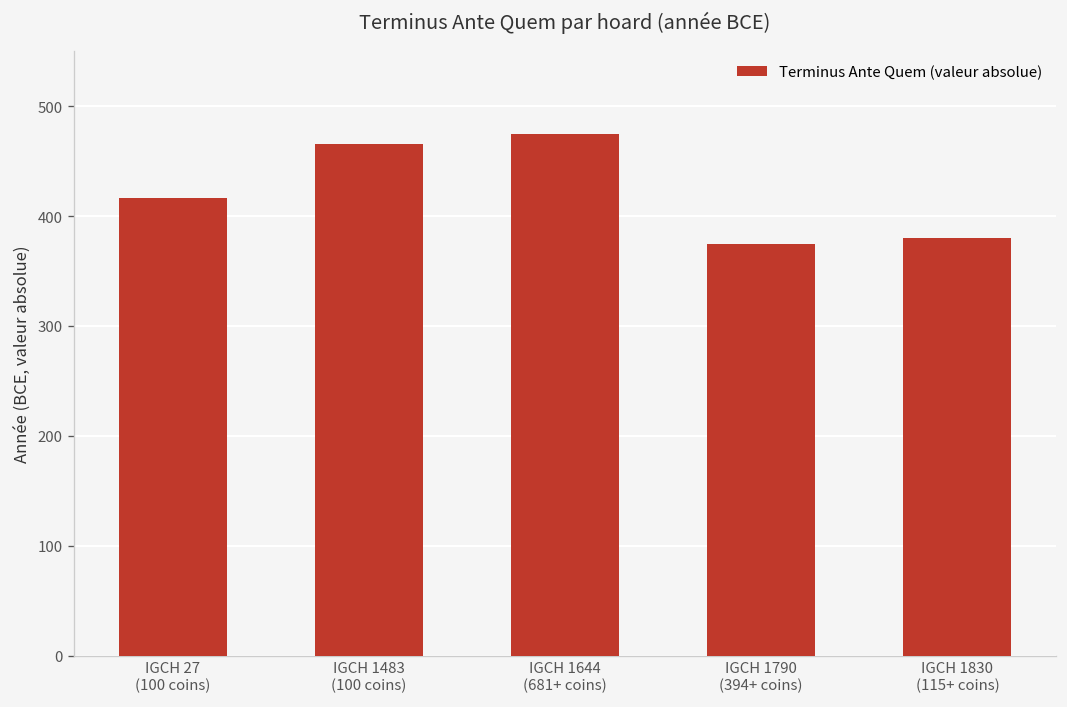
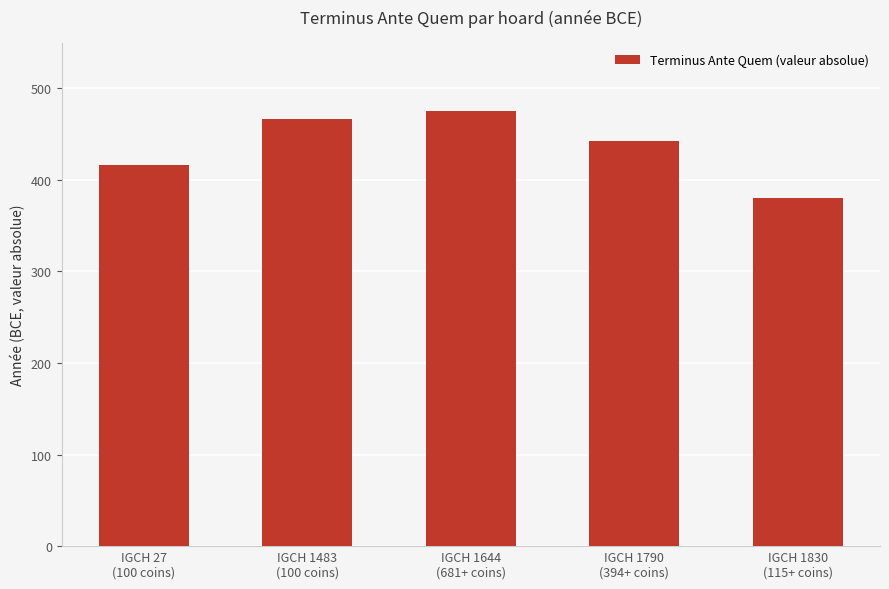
IGCH 1790 (394+ coins): 380 -> 440
